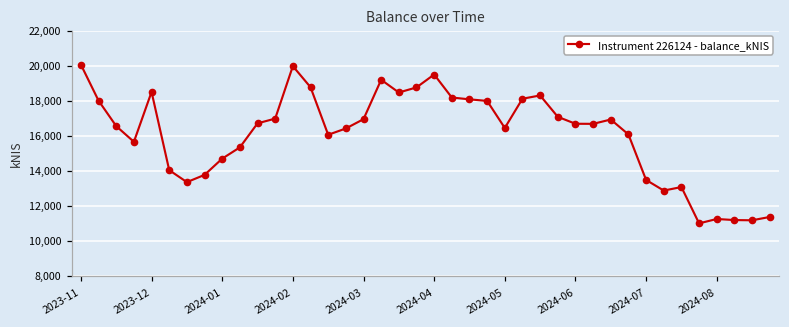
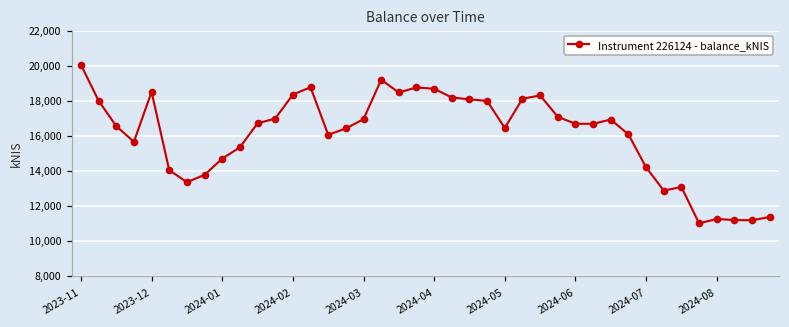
2024-02: 20,000 -> 18,300
2024-04: 19,500 -> 18,700
2024-07: 13,500 -> 14,200
